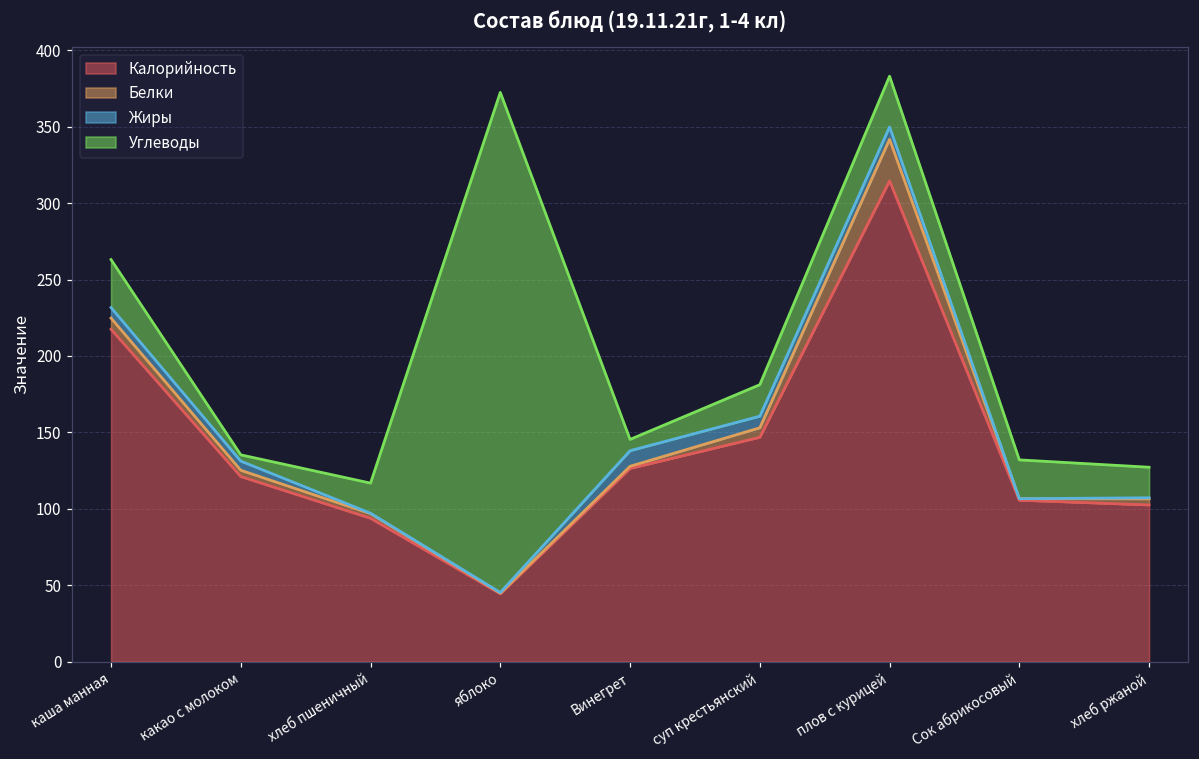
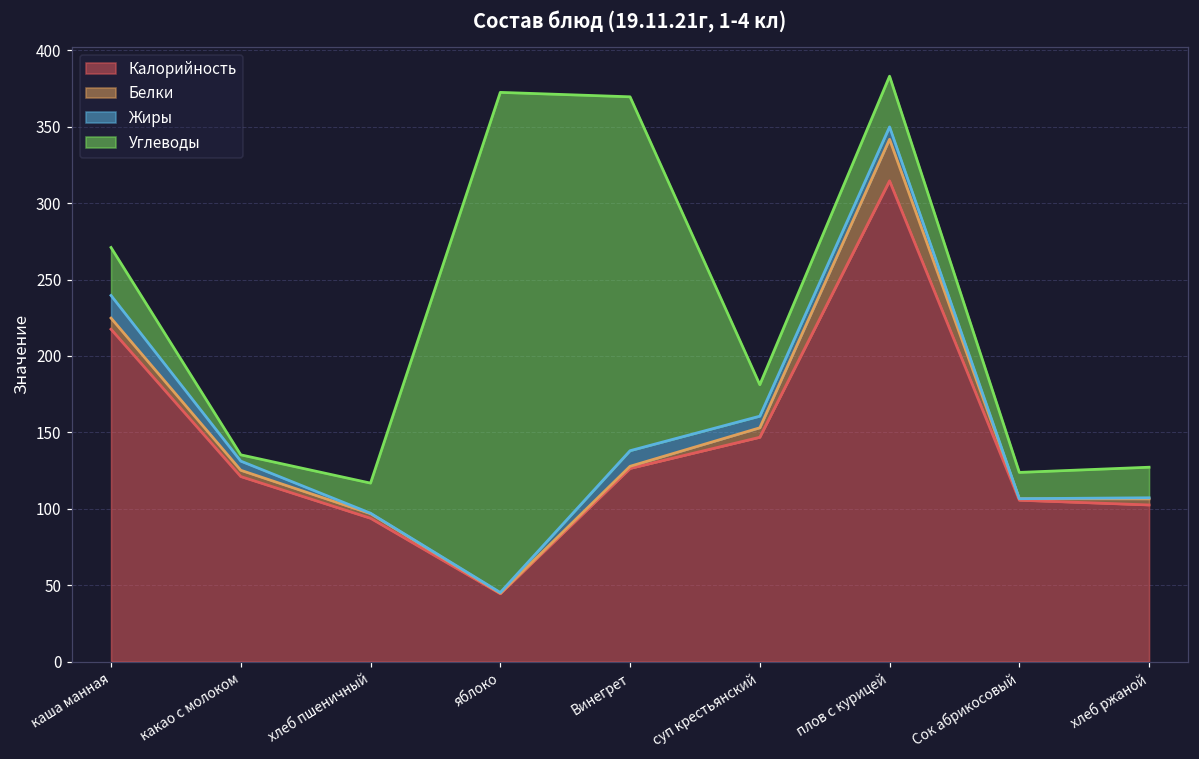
Жиры, каша манная: 7 -> 15
Углеводы, Винегрет: 7 -> 232
Углеводы, Сок абрикосовый: 25 -> 17
